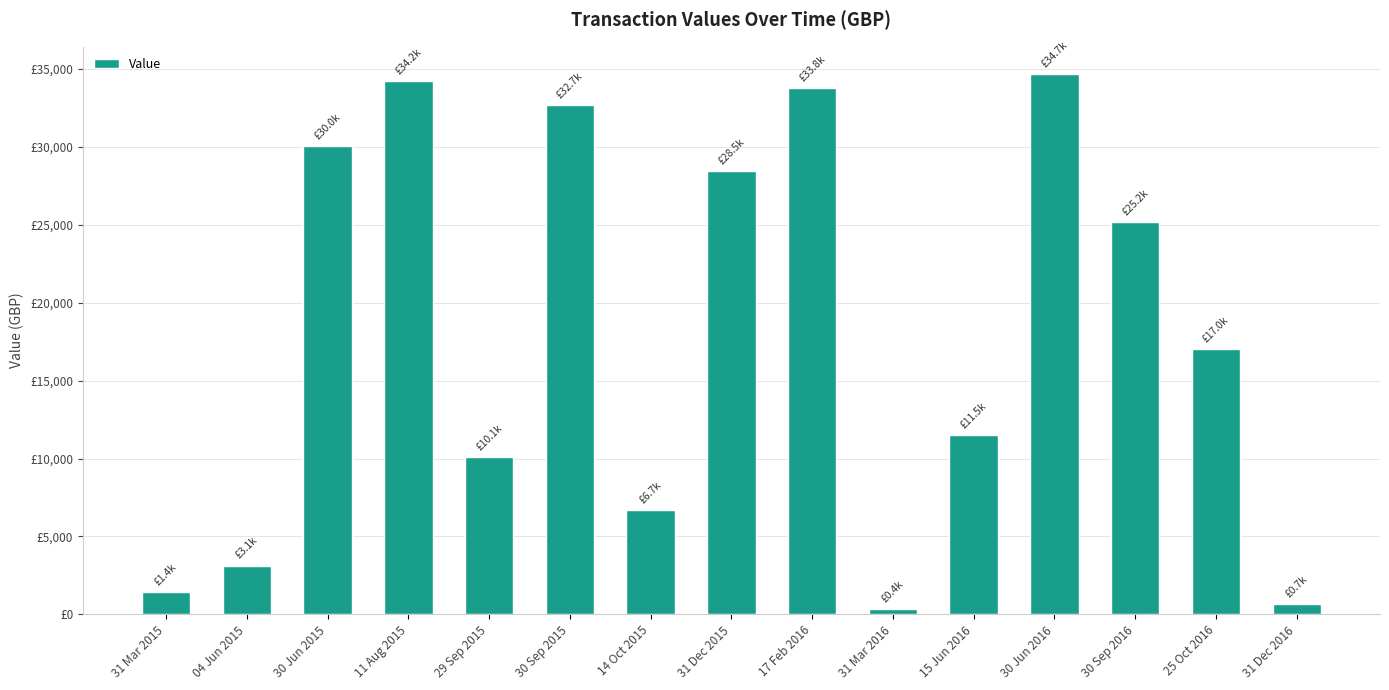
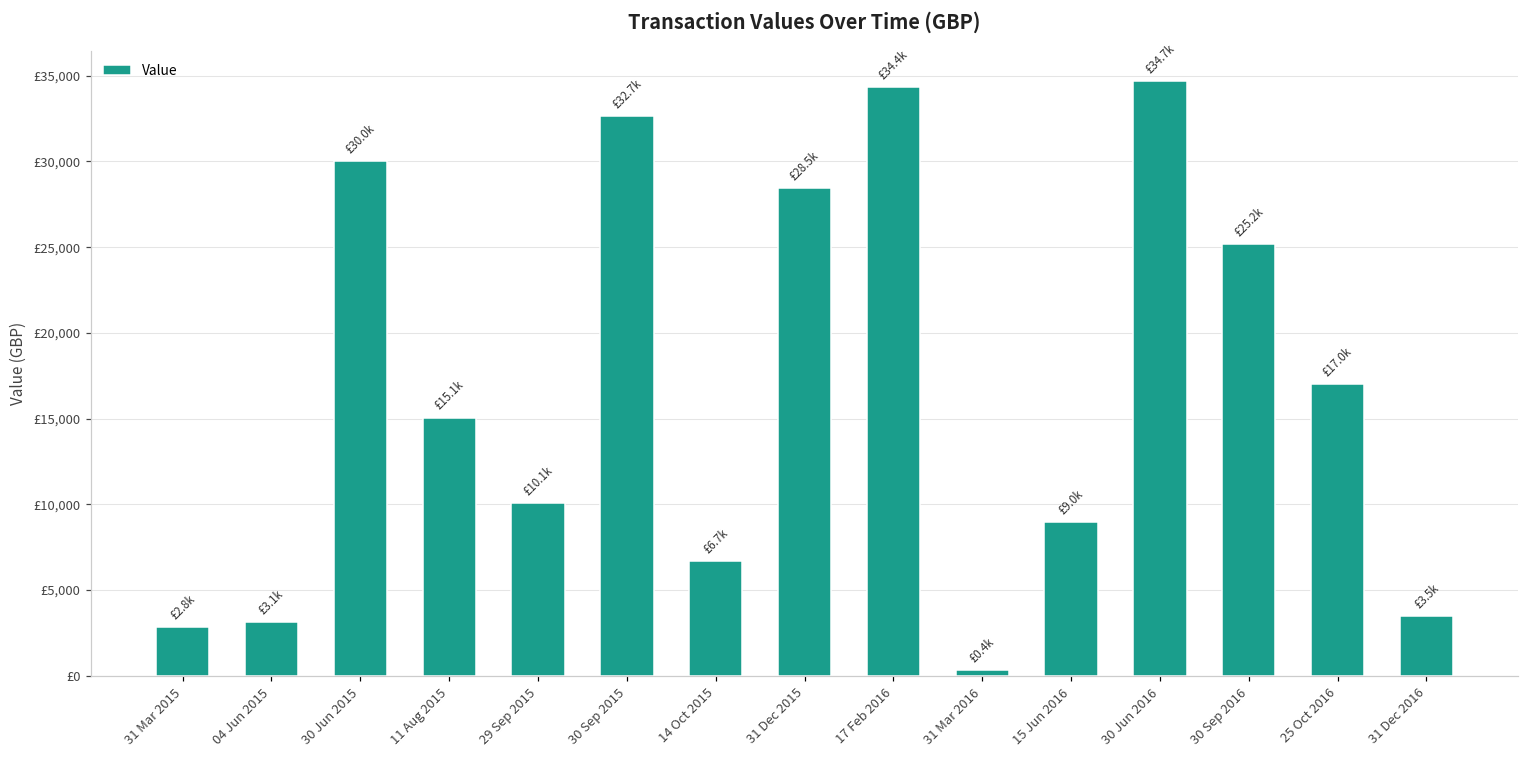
31 Mar 2015: £1.4k -> £2.8k
11 Aug 2015: £34.2k -> £15.1k
17 Feb 2016: £33.8k -> £34.4k
15 Jun 2016: £11.5k -> £9.0k
31 Dec 2016: £0.7k -> £3.5k
